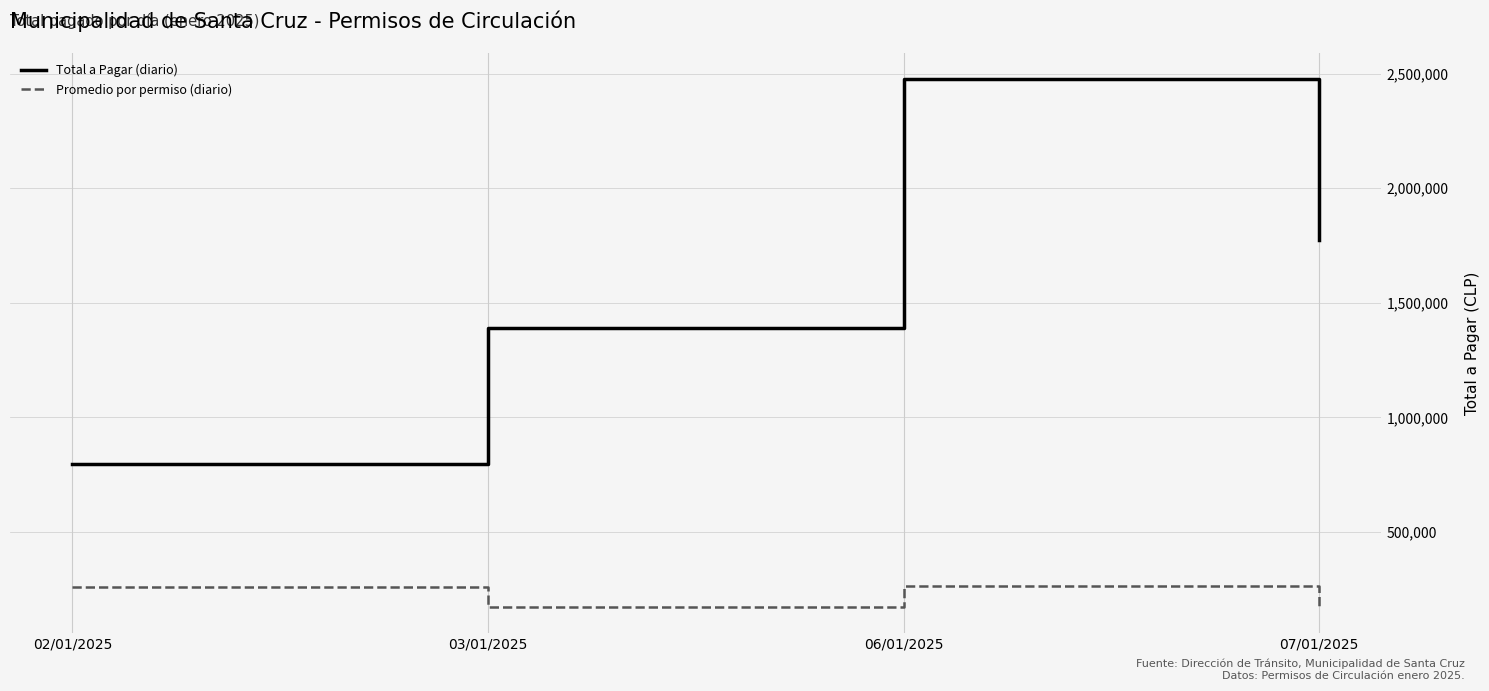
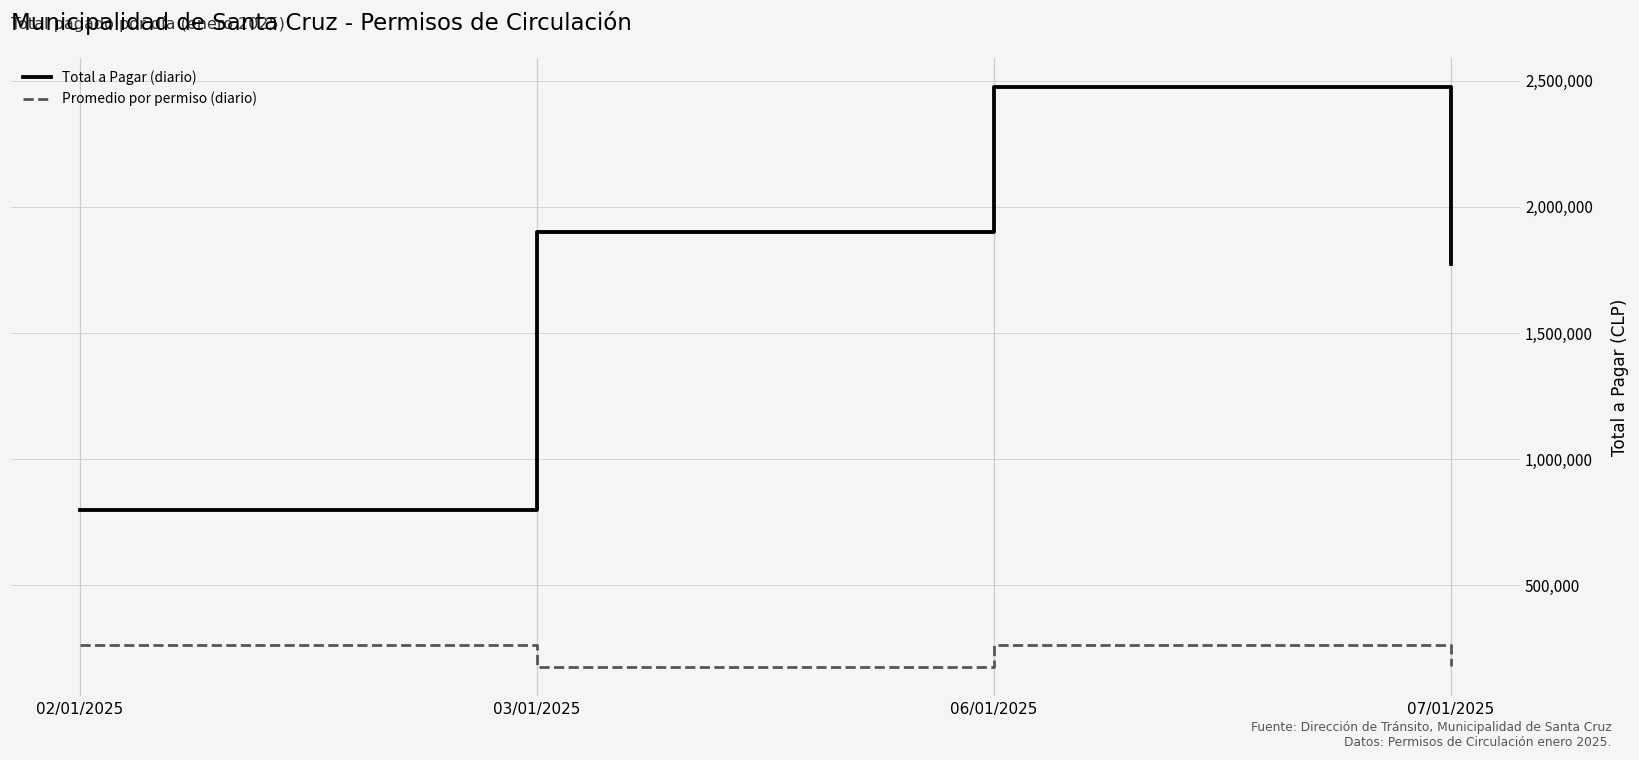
Total a Pagar (diario), 03/01/2025: 1,390,000 -> 1,900,000
